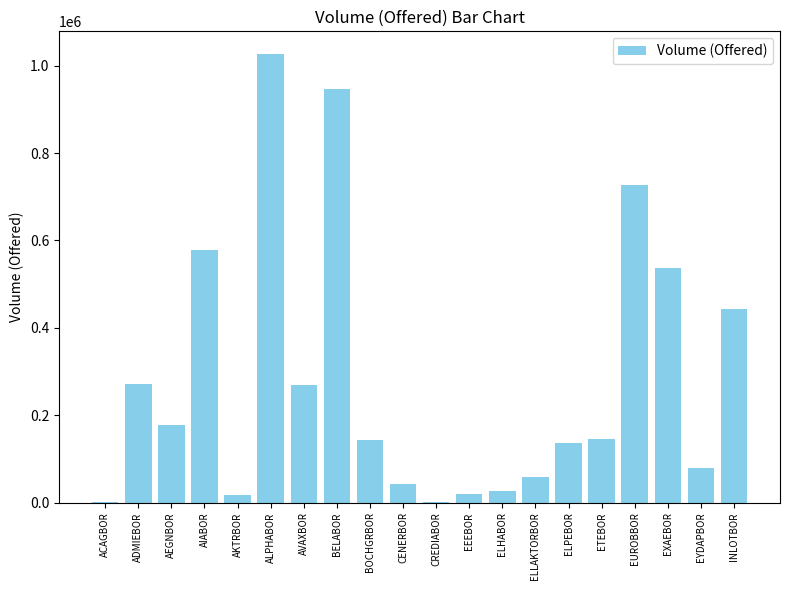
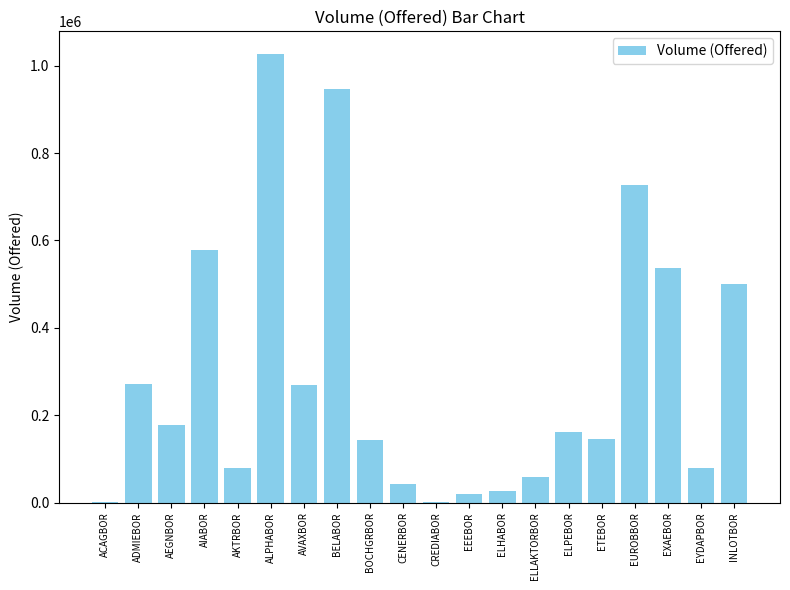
AKTRBOR: 20000 -> 80000
ELPEBOR: 140000 -> 160000
INLOTBOR: 440000 -> 500000
